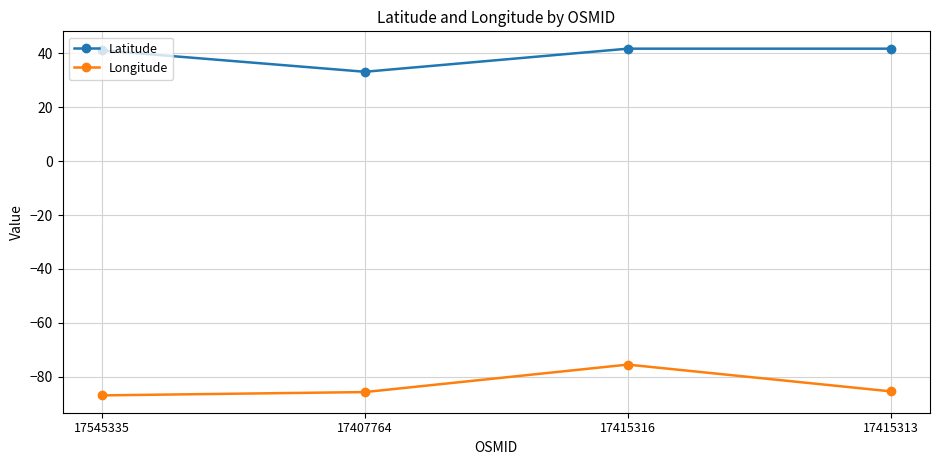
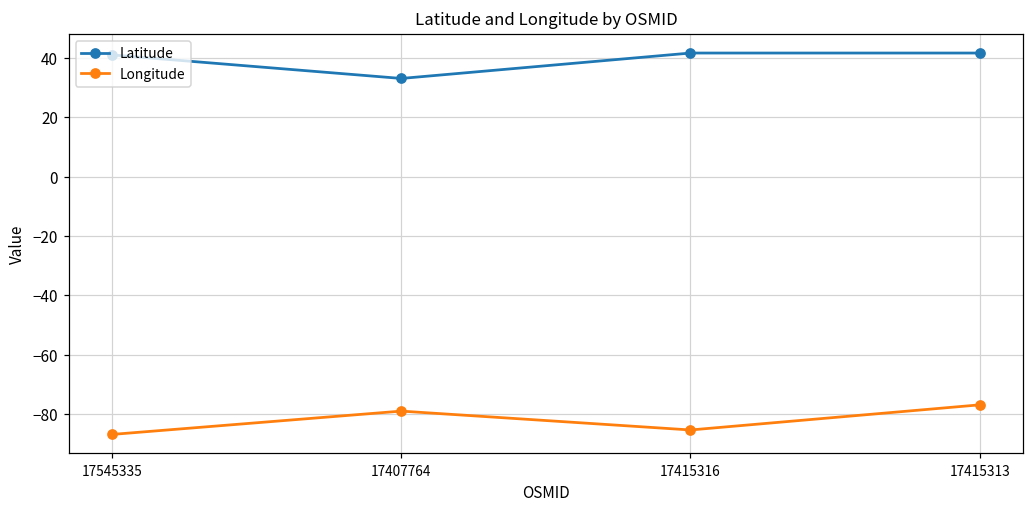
Longitude, 17407764: -86 -> -79
Longitude, 17415316: -75 -> -85
Longitude, 17415313: -85 -> -77
